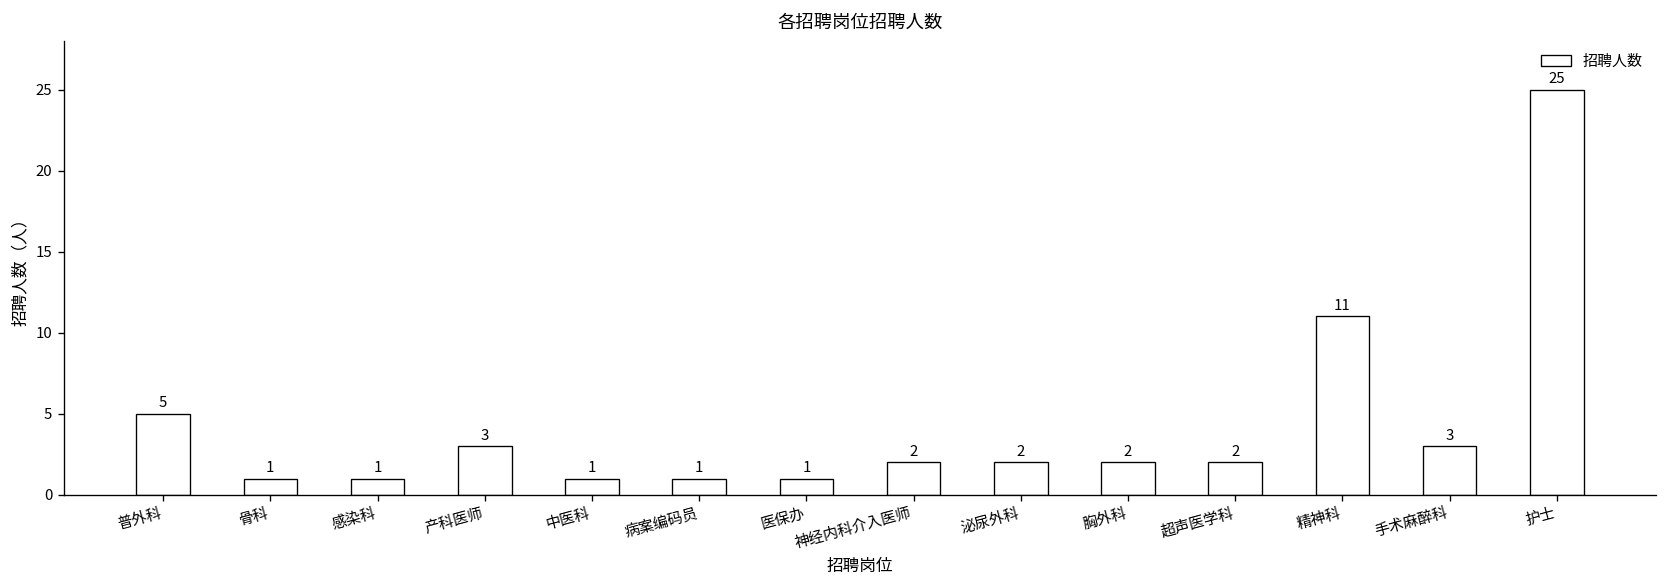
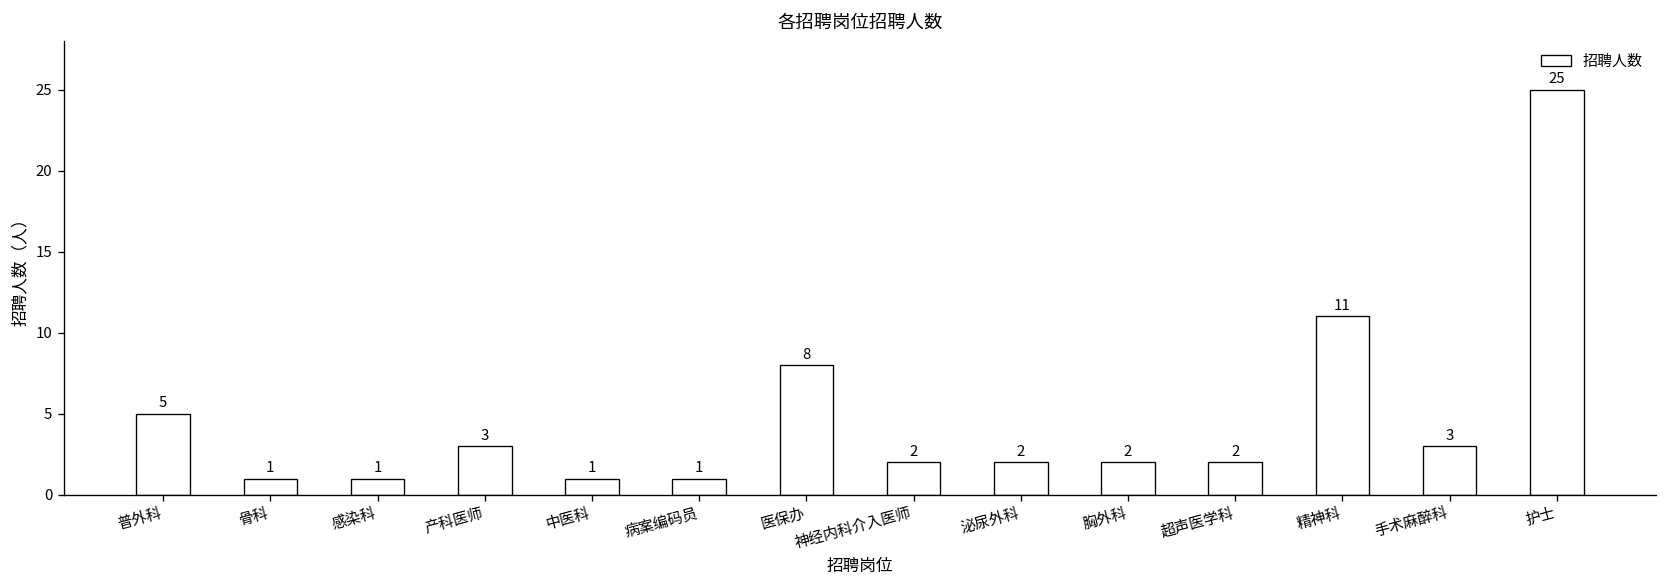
医保办: 1 -> 8
